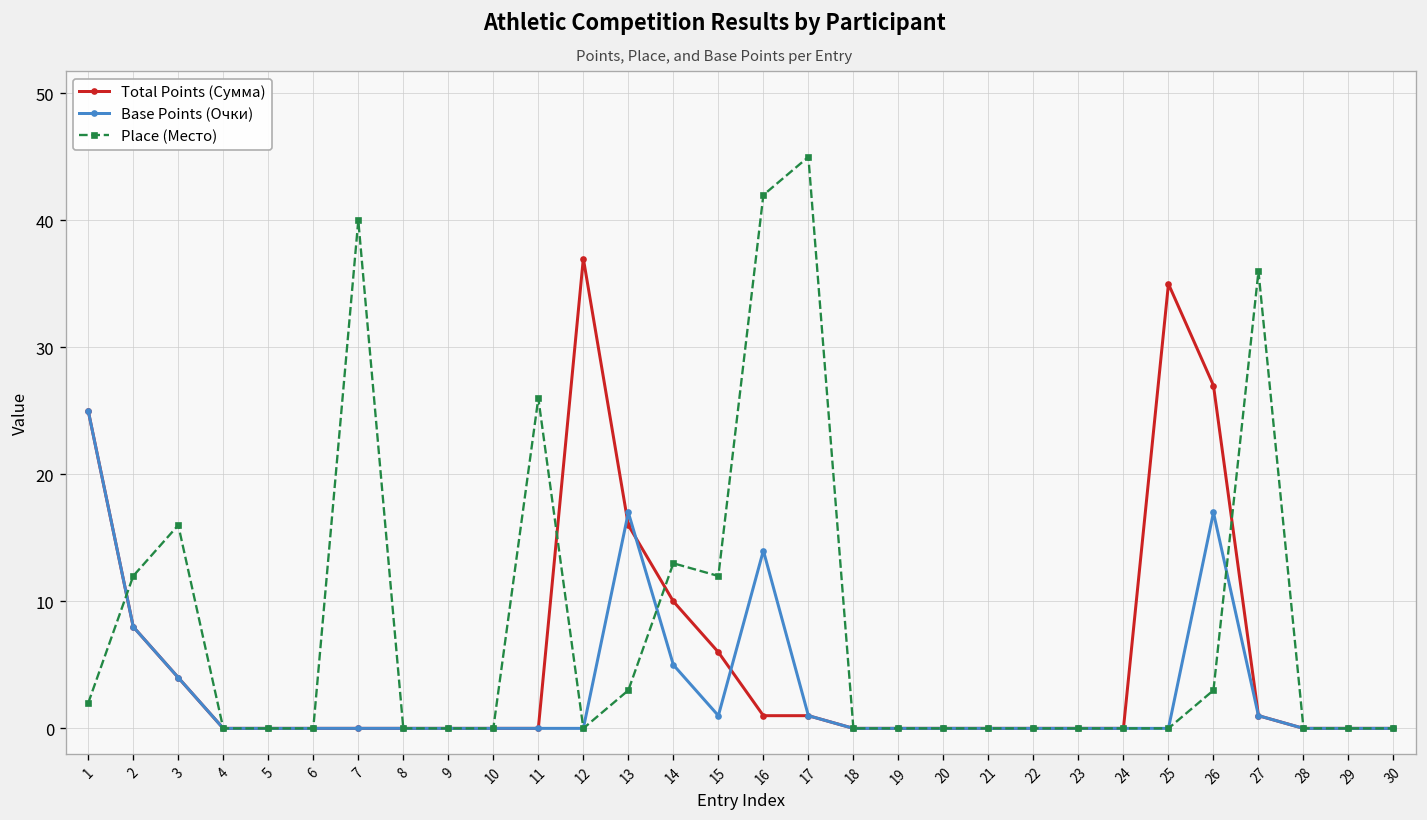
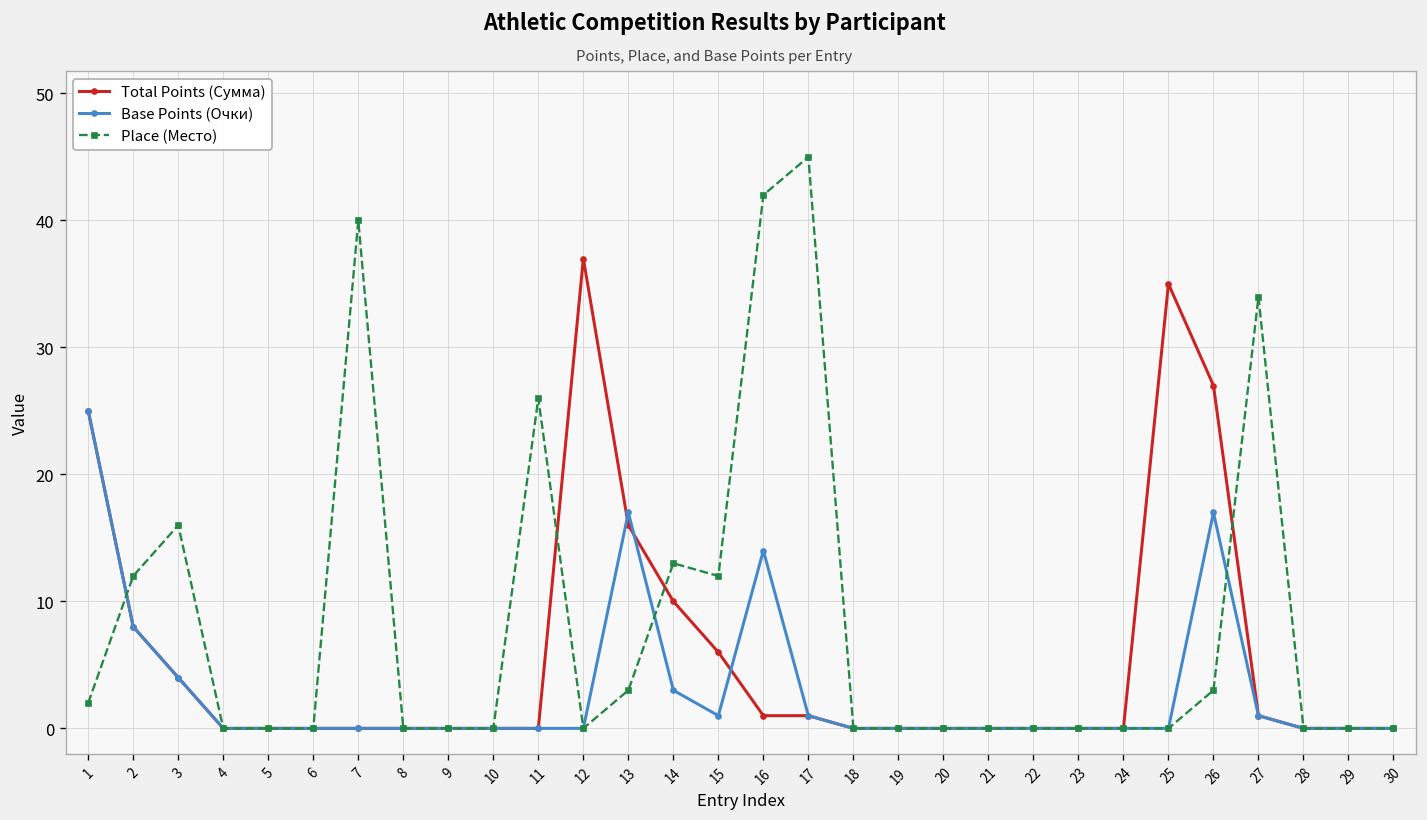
Base Points (Очки), 14: 5 -> 3
Place (Место), 27: 36 -> 34
